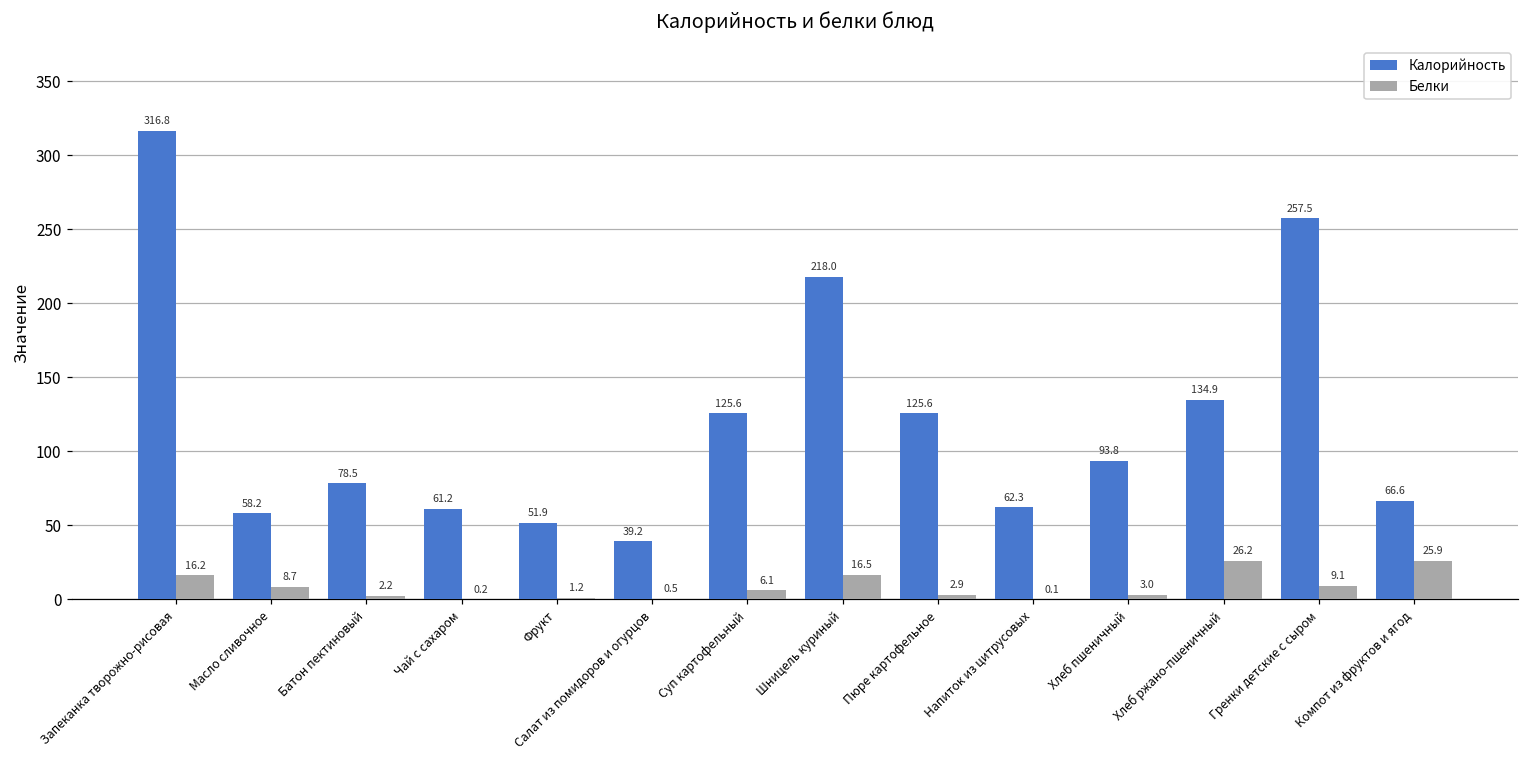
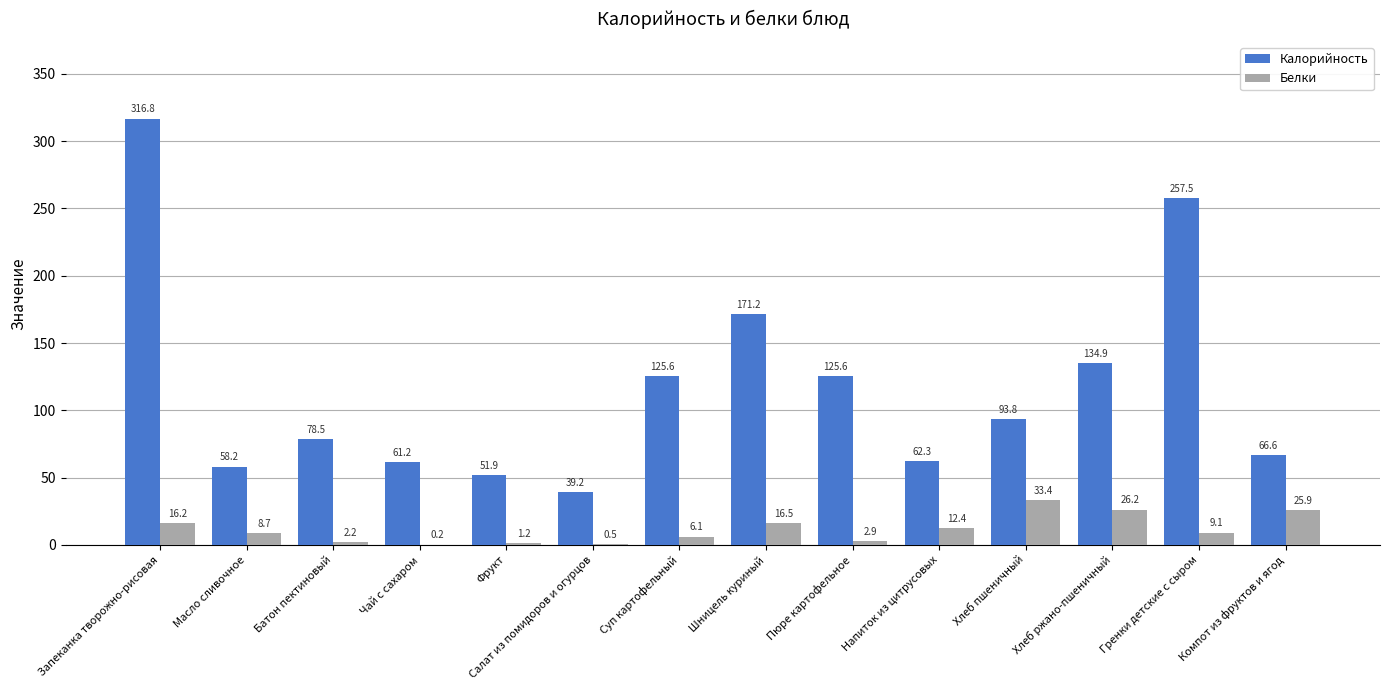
Калорийность, Шницель куриный: 218.0 -> 171.2
Белки, Напиток из цитрусовых: 0.1 -> 12.4
Белки, Хлеб пшеничный: 3.0 -> 33.4
